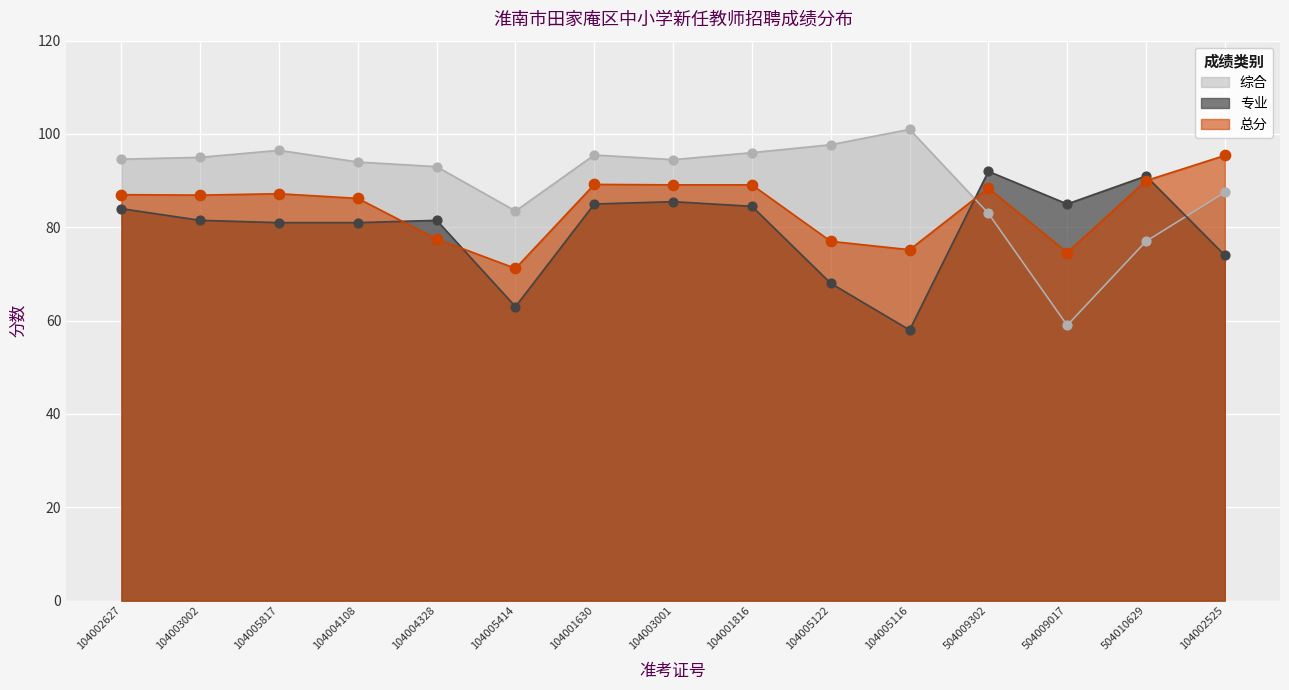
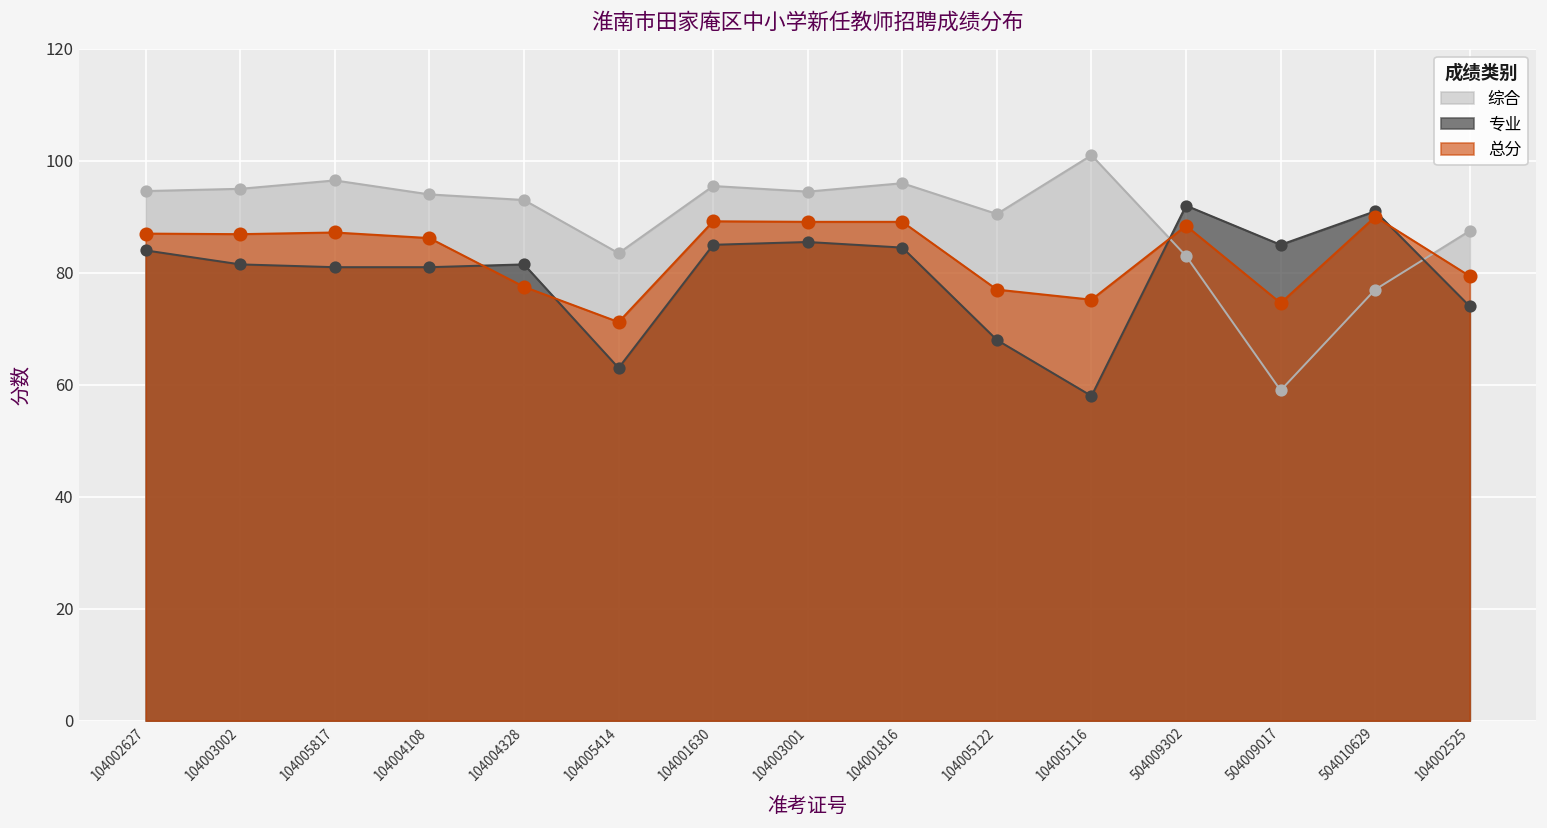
综合, 104005122: 98 -> 91
总分, 104002525: 95 -> 79
